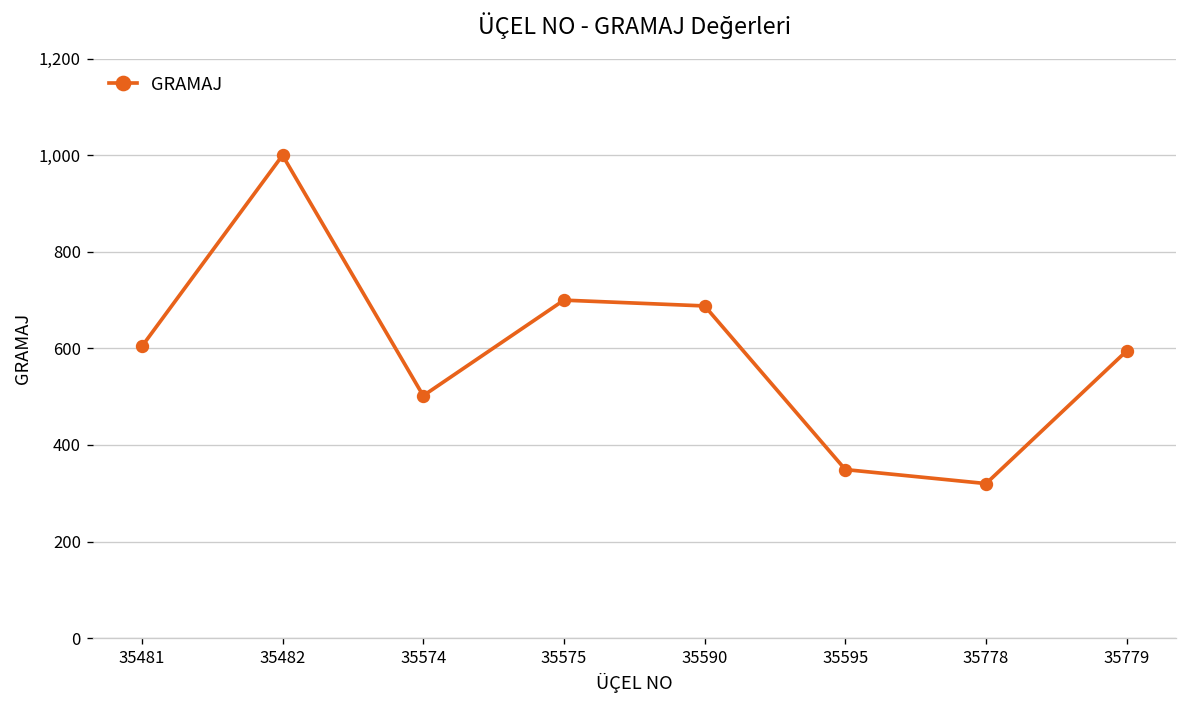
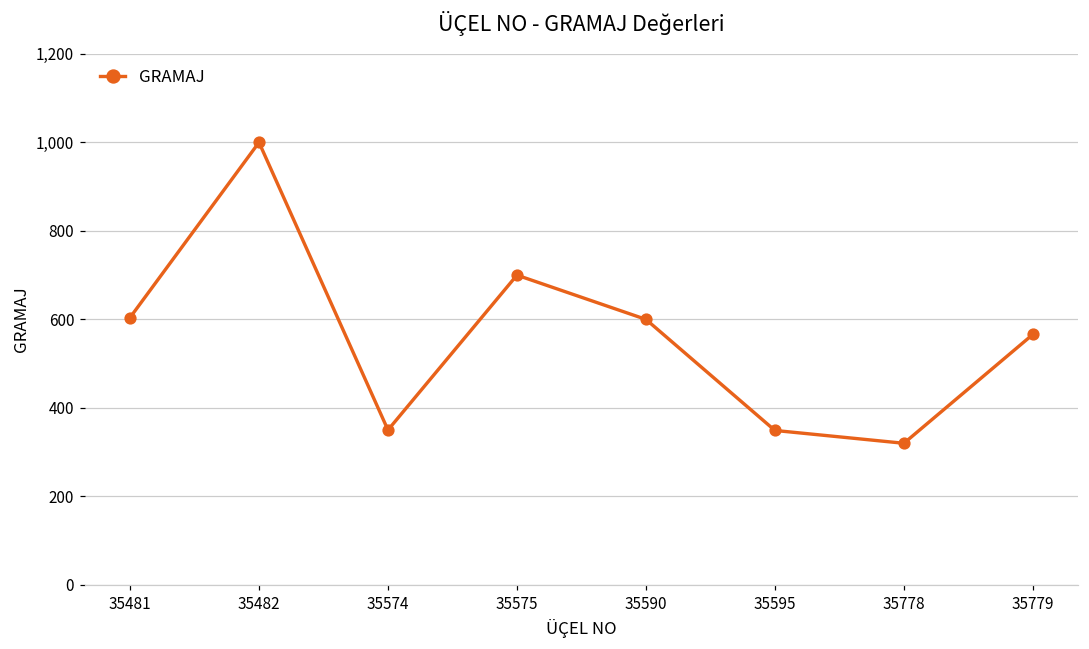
35574: 500 -> 350
35590: 690 -> 600
35779: 600 -> 570
